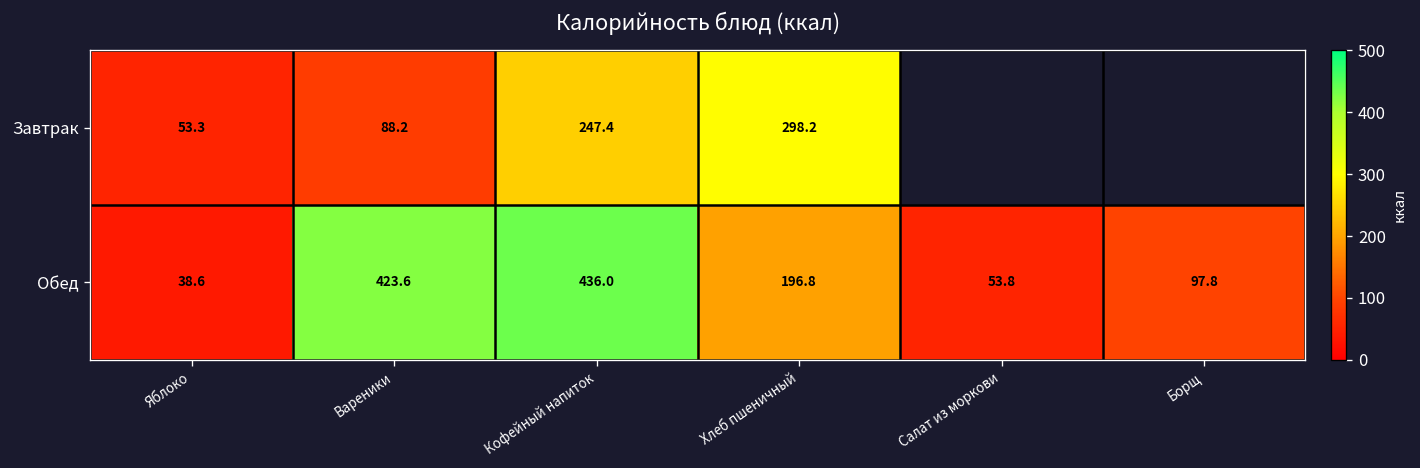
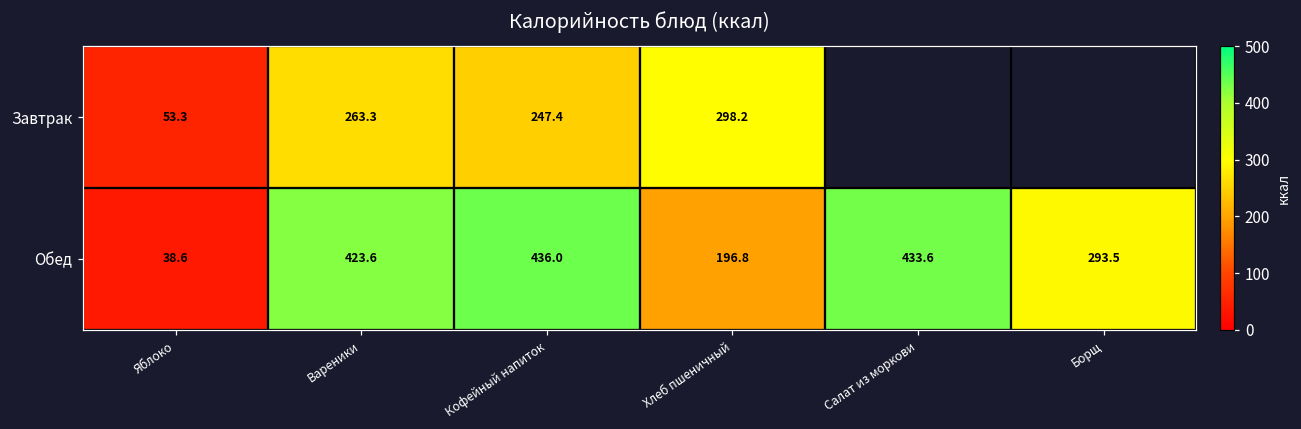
Завтрак, Вареники: 88.2 -> 263.3
Обед, Салат из моркови: 53.8 -> 433.6
Обед, Борщ: 97.8 -> 293.5
